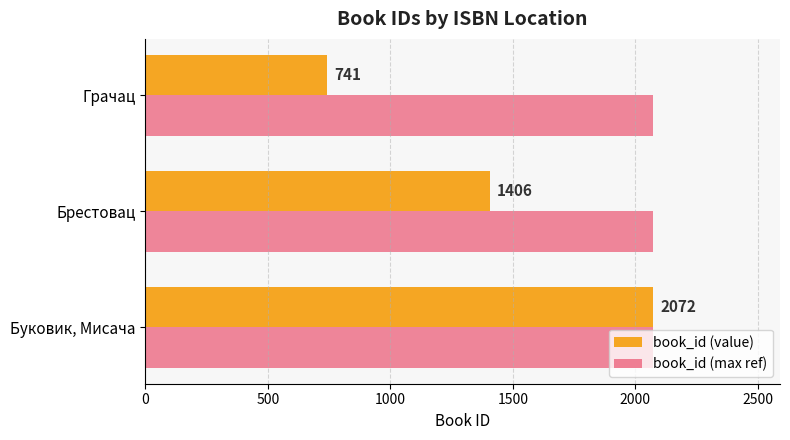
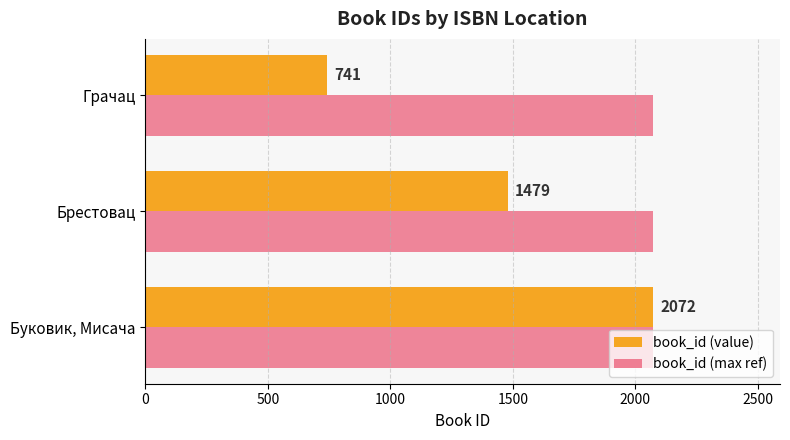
book_id (value), Брестовац: 1406 -> 1479
